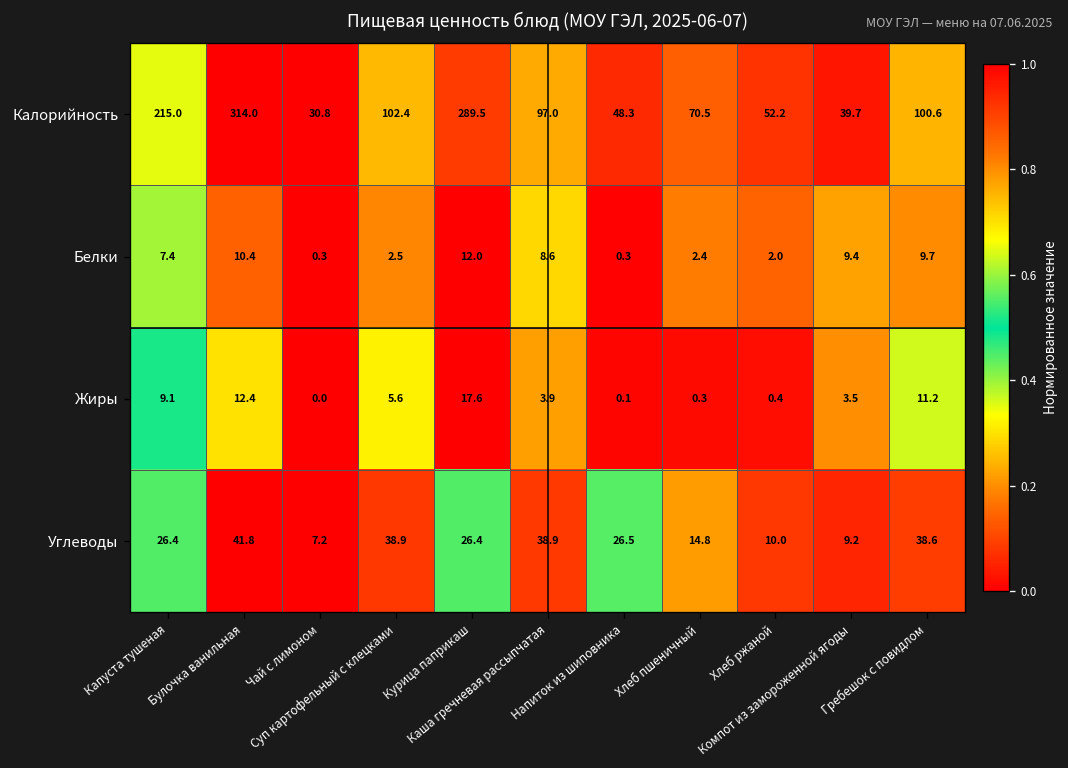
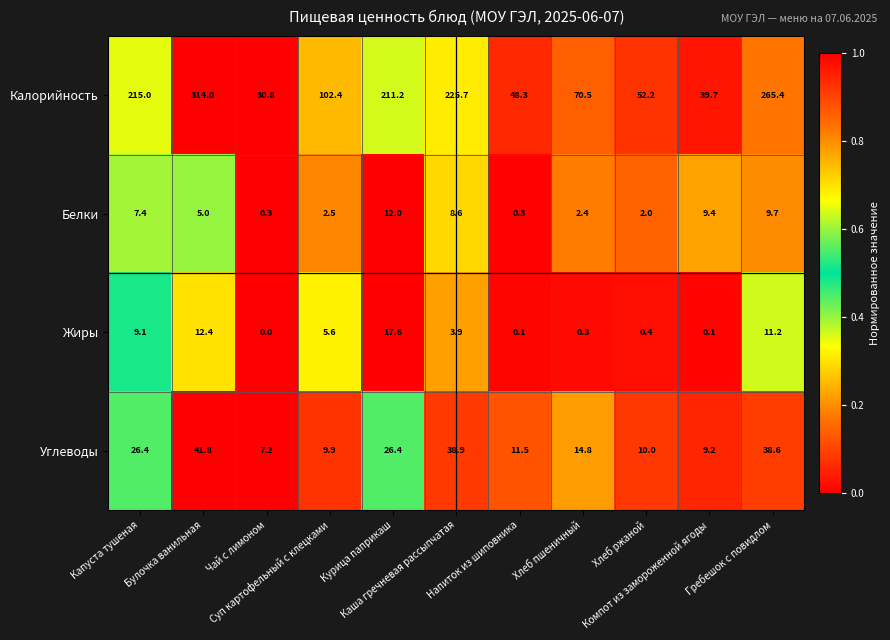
Калорийность, Курица паприкаш: 289.5 -> 211.2
Калорийность, Каша гречневая рассыпчатая: 97.0 -> 225.7
Калорийность, Гребешок с повидлом: 100.6 -> 265.4
Белки, Булочка ванильная: 10.4 -> 5.0
Жиры, Компот из замороженной ягоды: 3.5 -> 0.1
Углеводы, Суп картофельный с клецками: 38.9 -> 9.9
Углеводы, Напиток из шиповника: 26.5 -> 11.5
